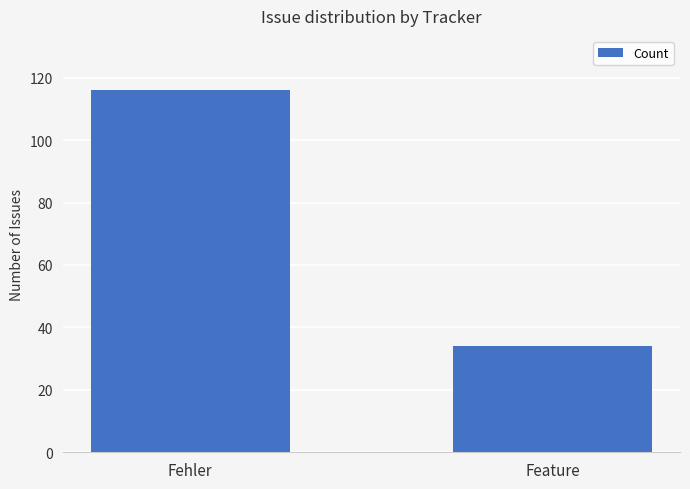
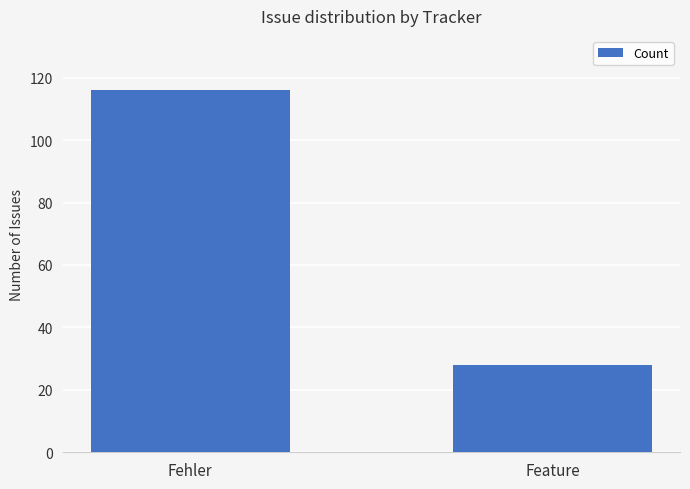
Feature: 34 -> 28
